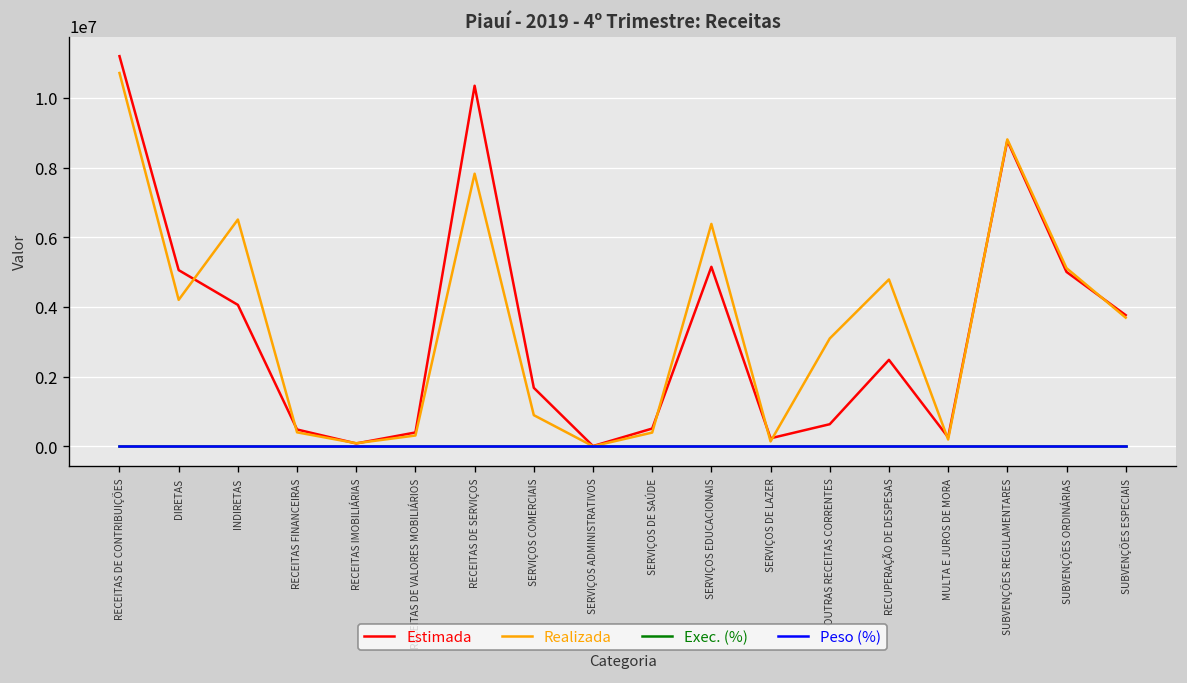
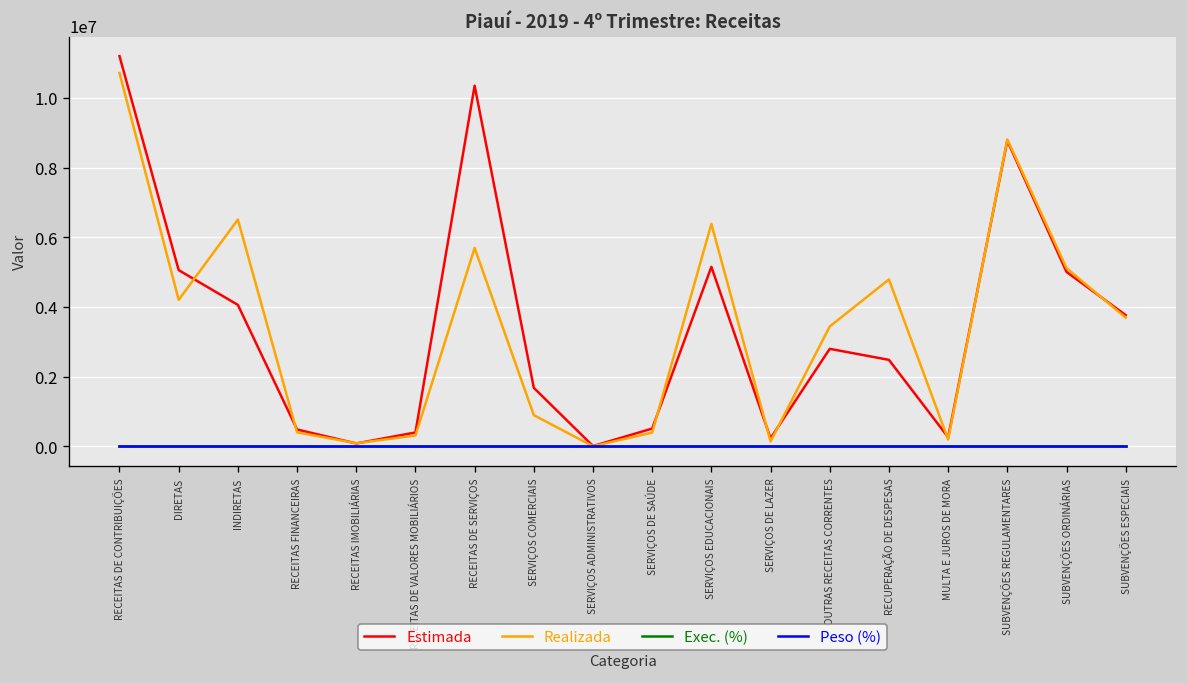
Realizada, RECEITAS DE SERVIÇOS: 7800000 -> 5700000
Estimada, OUTRAS RECEITAS CORRENTES: 600000 -> 2800000
Realizada, OUTRAS RECEITAS CORRENTES: 3100000 -> 3400000
